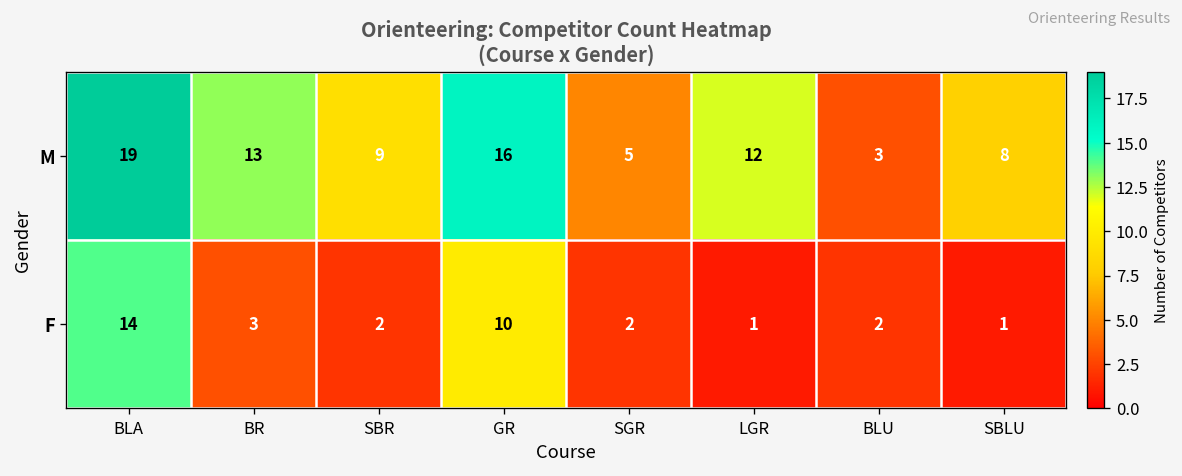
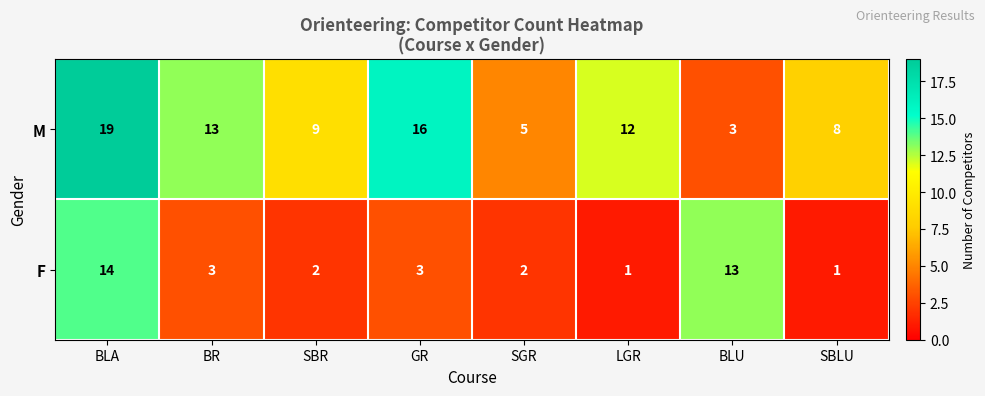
F, GR: 10 -> 3
F, BLU: 2 -> 13
